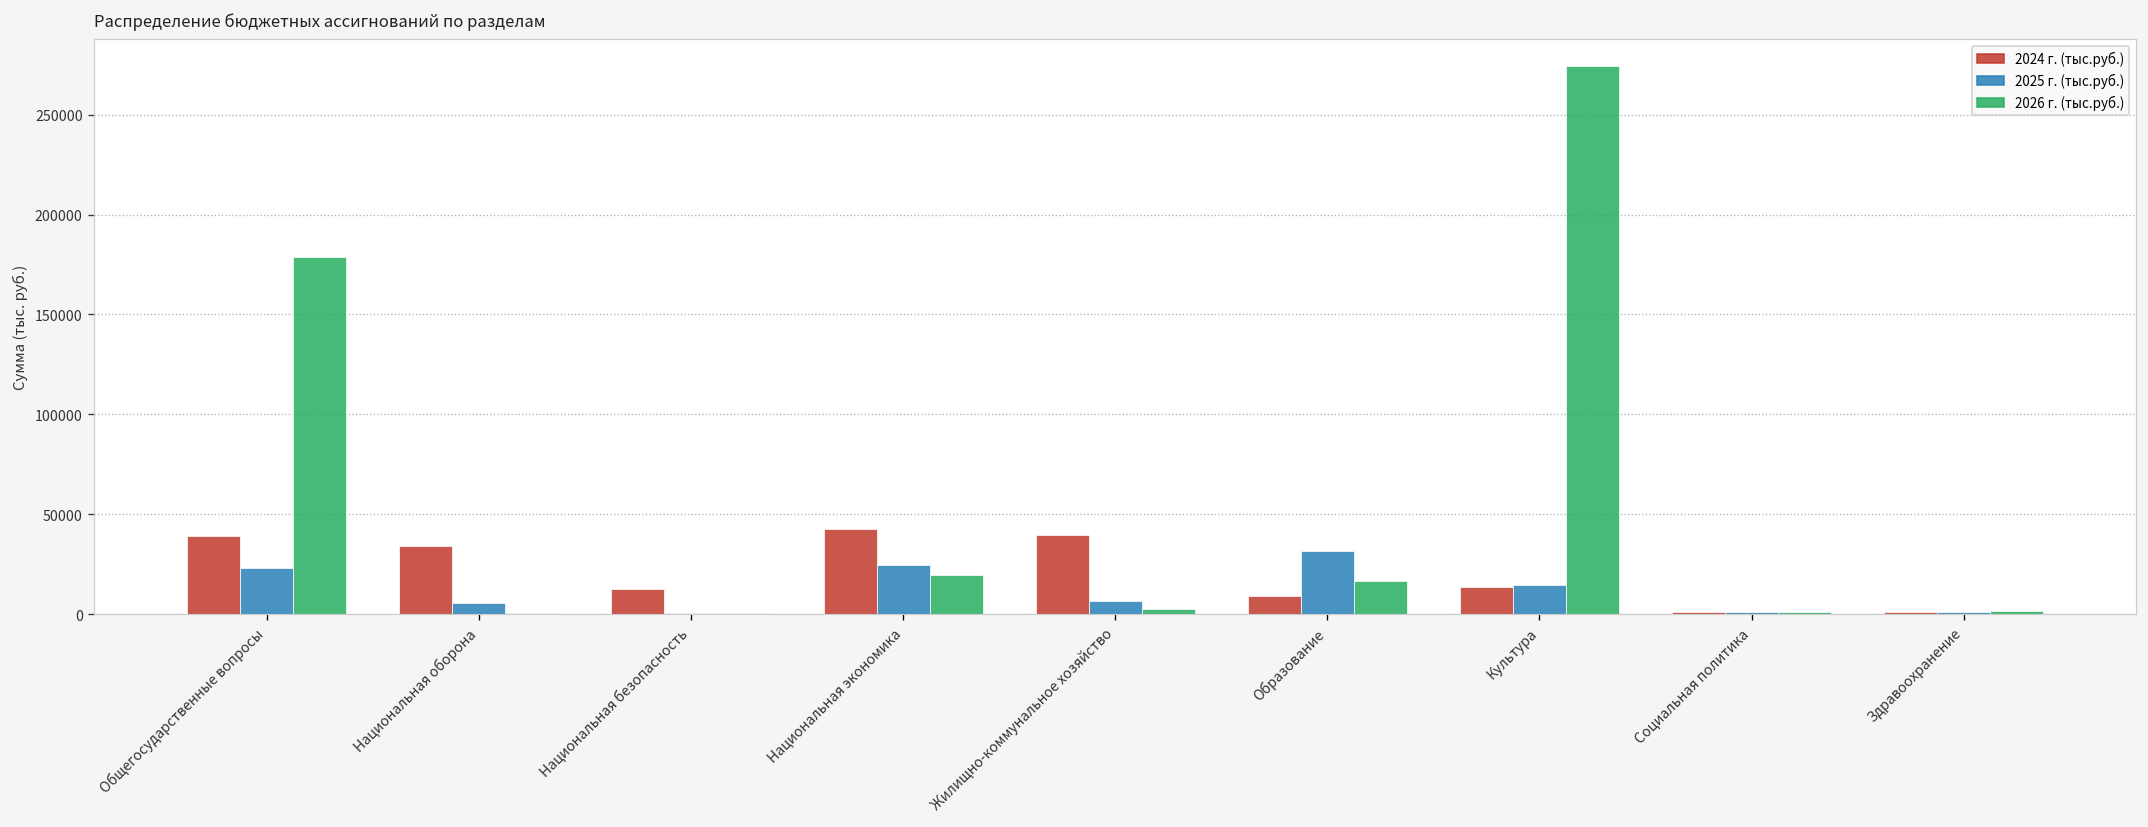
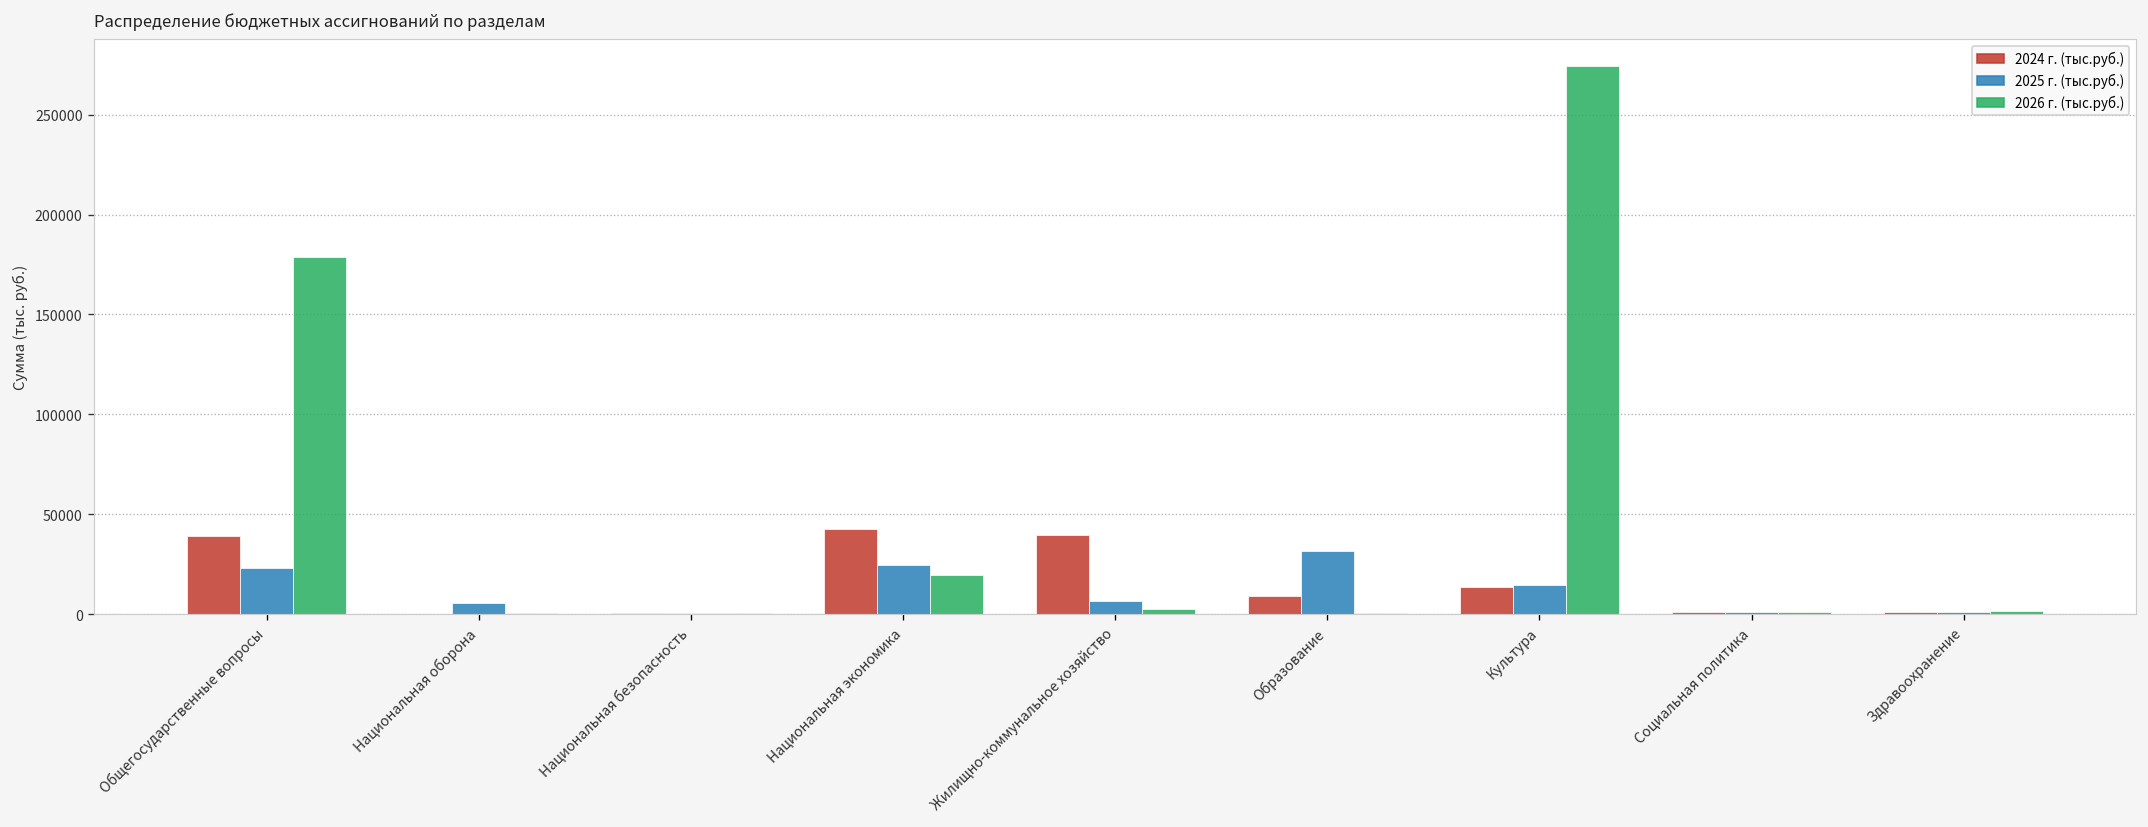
2024 г. (тыс.руб.), Национальная оборона: 34000 -> 0
2024 г. (тыс.руб.), Национальная безопасность: 12000 -> 1000
2026 г. (тыс.руб.), Образование: 17000 -> 1000
